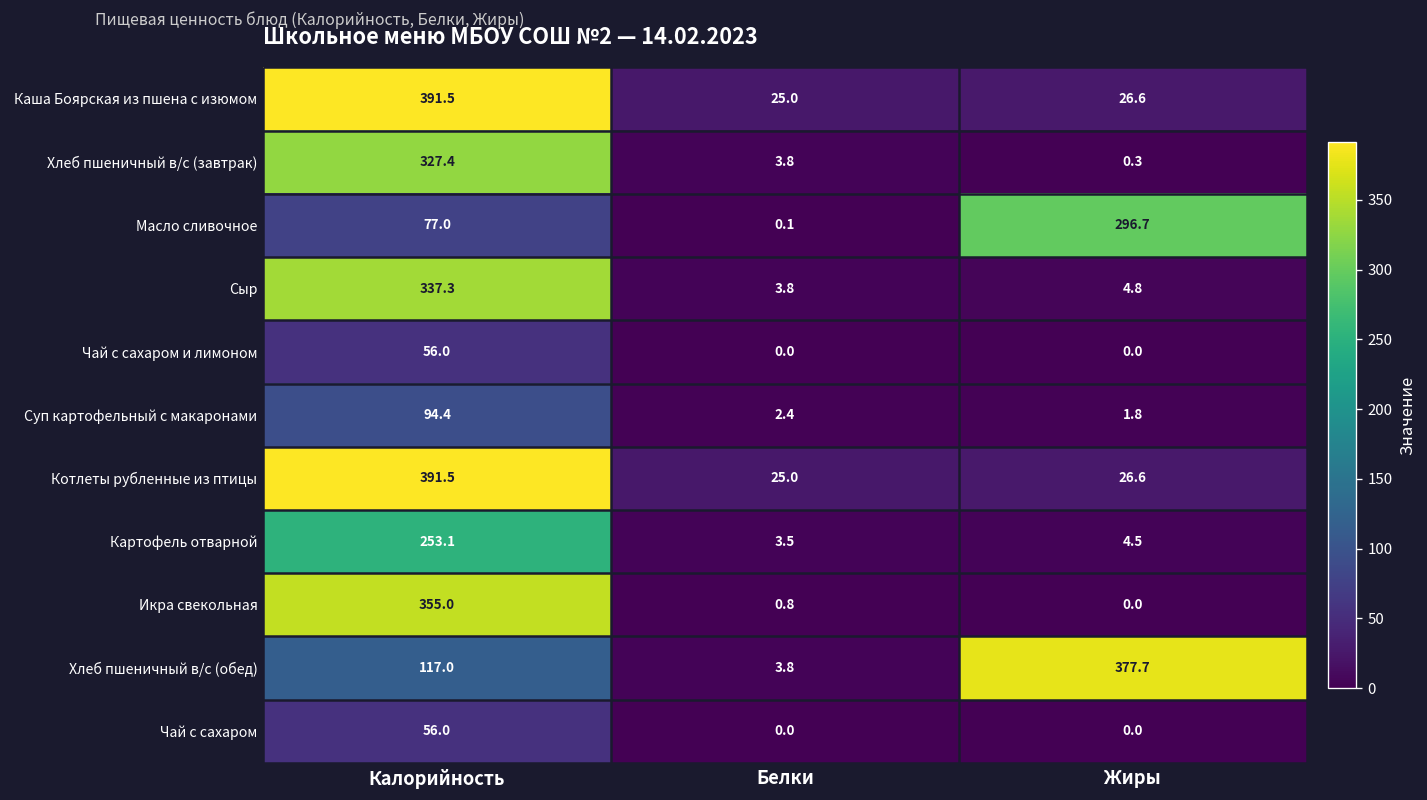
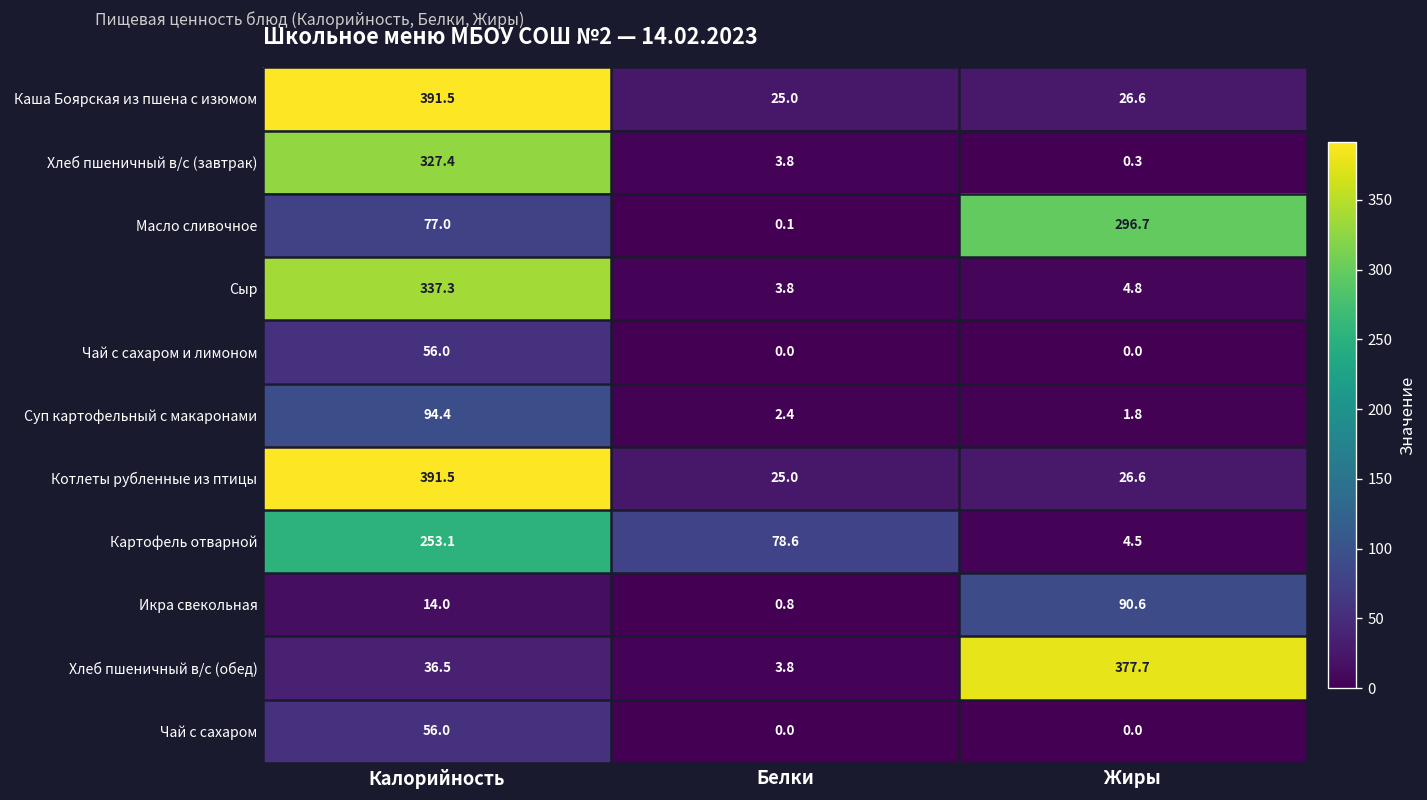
Картофель отварной, Белки: 3.5 -> 78.6
Икра свекольная, Калорийность: 355.0 -> 14.0
Икра свекольная, Жиры: 0.0 -> 90.6
Хлеб пшеничный в/с (обед), Калорийность: 117.0 -> 36.5
